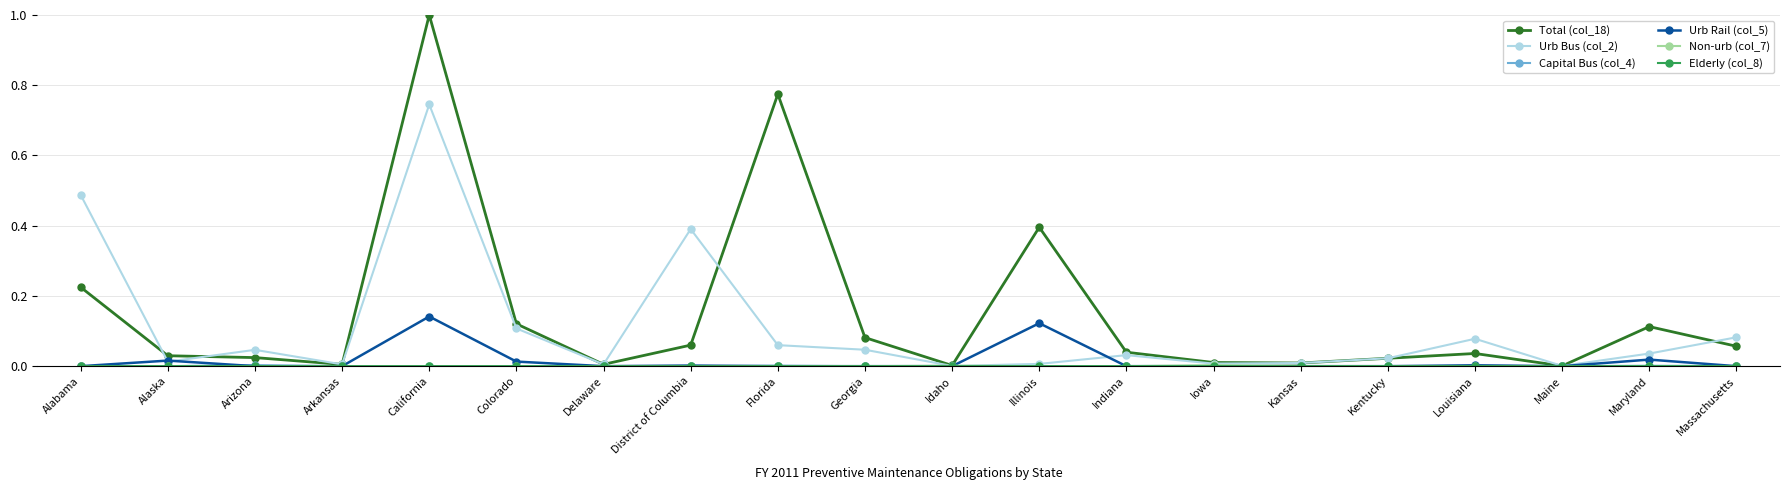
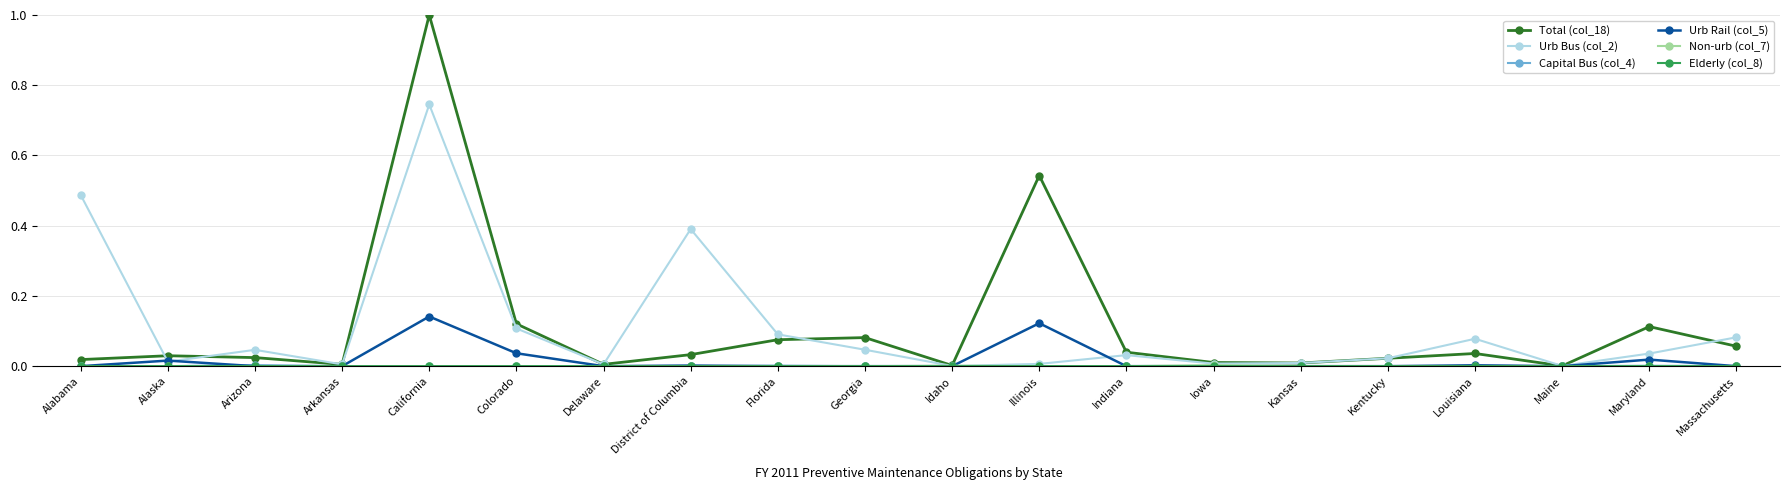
Total (col_18), Alabama: 0.22 -> 0.02
Urb Rail (col_5), Colorado: 0.01 -> 0.04
Total (col_18), District of Columbia: 0.06 -> 0.03
Total (col_18), Florida: 0.77 -> 0.08
Urb Bus (col_2), Florida: 0.06 -> 0.09
Total (col_18), Illinois: 0.40 -> 0.54
